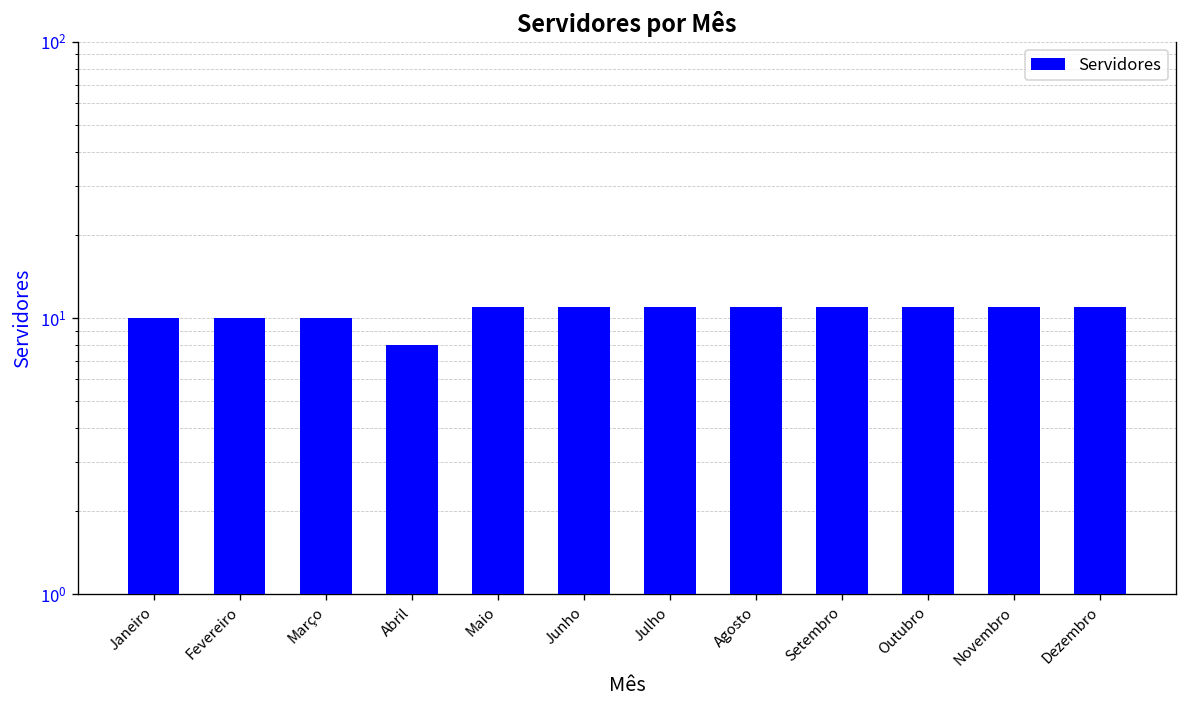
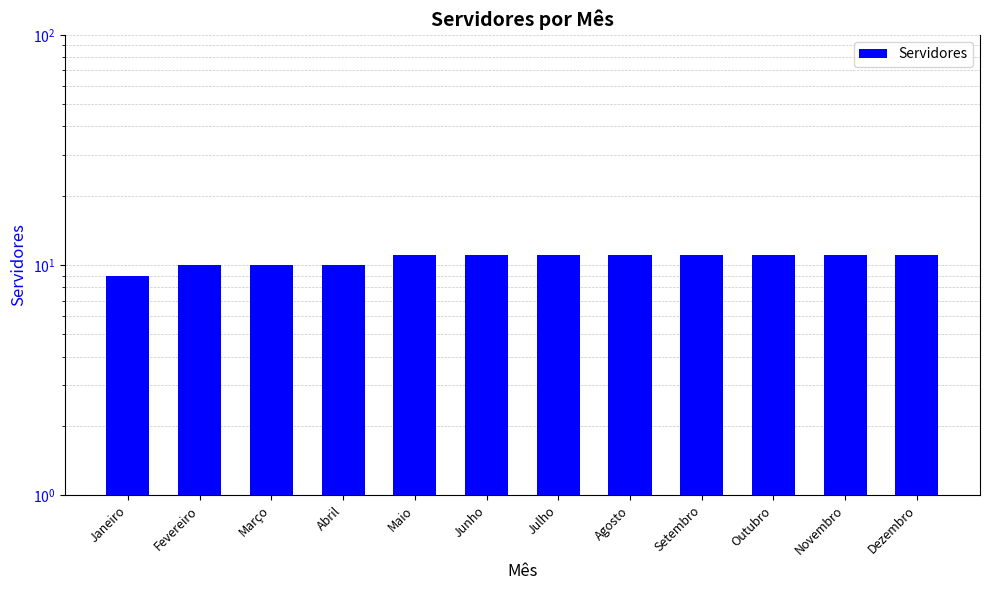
Janeiro: 10 -> 9
Abril: 8 -> 10
